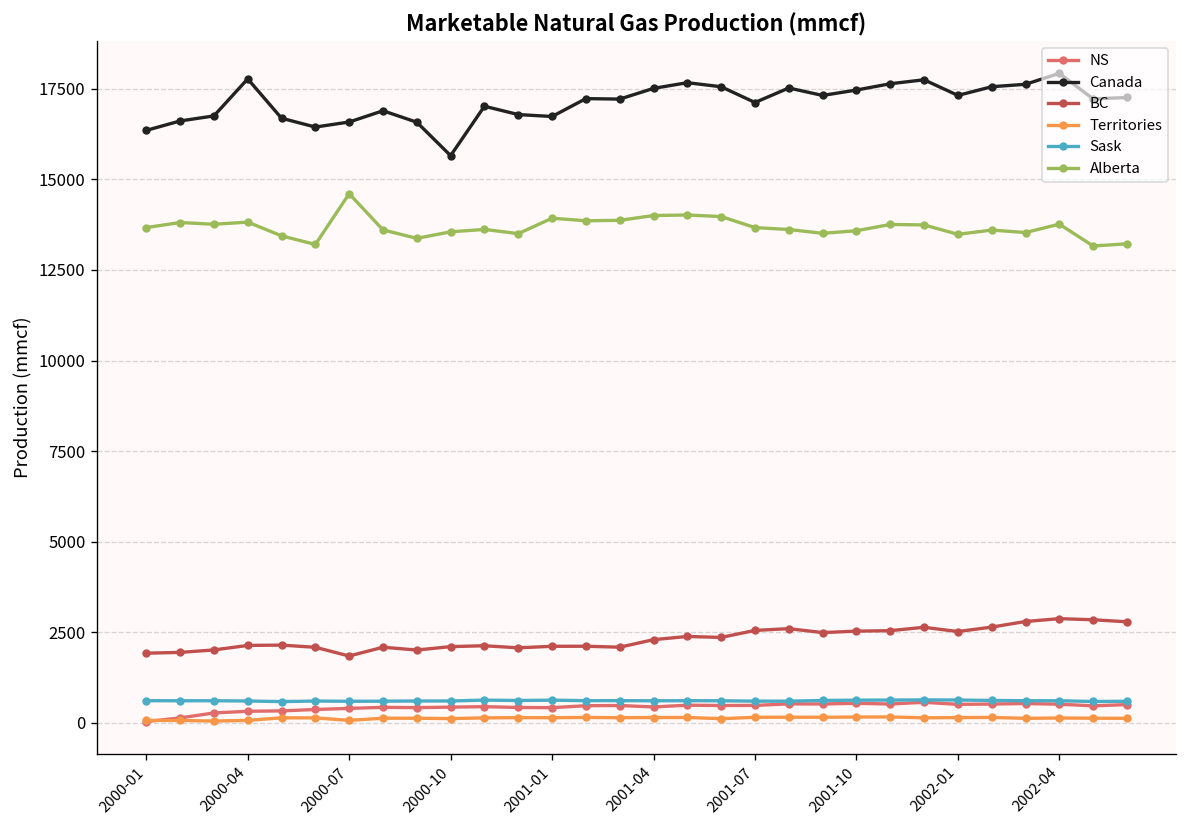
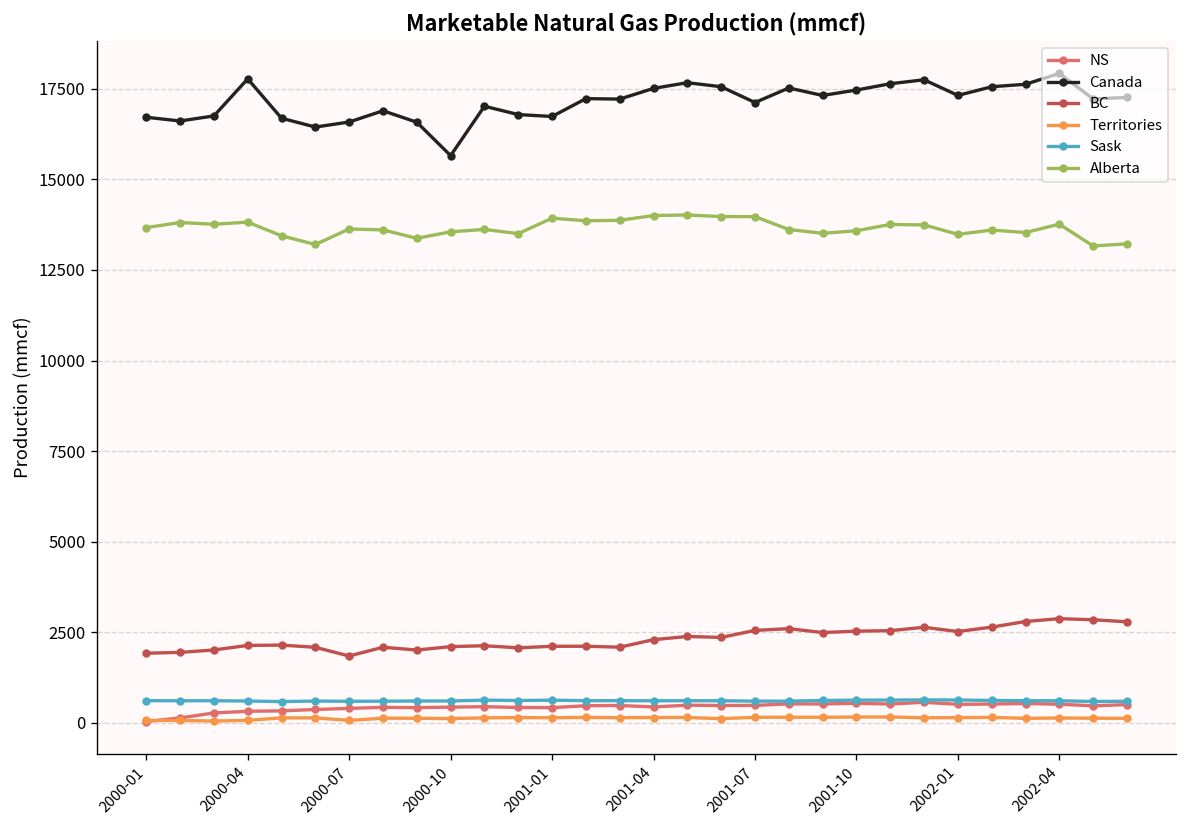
Canada, 2000-01: 16400 -> 16700
Alberta, 2000-07: 14600 -> 13600
Alberta, 2001-07: 13700 -> 14000
